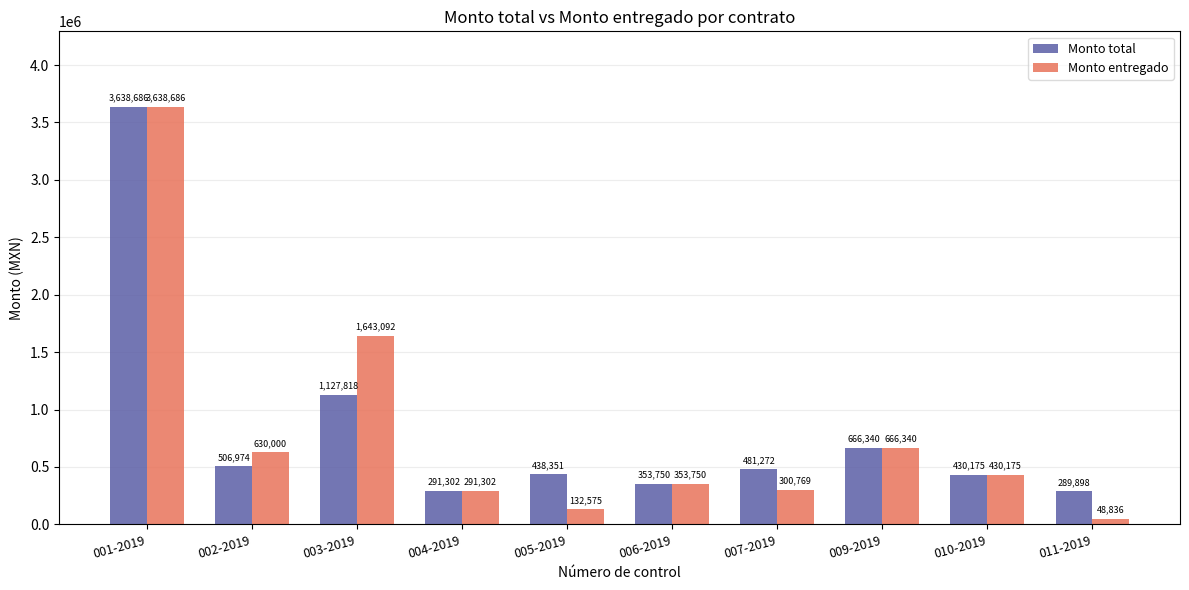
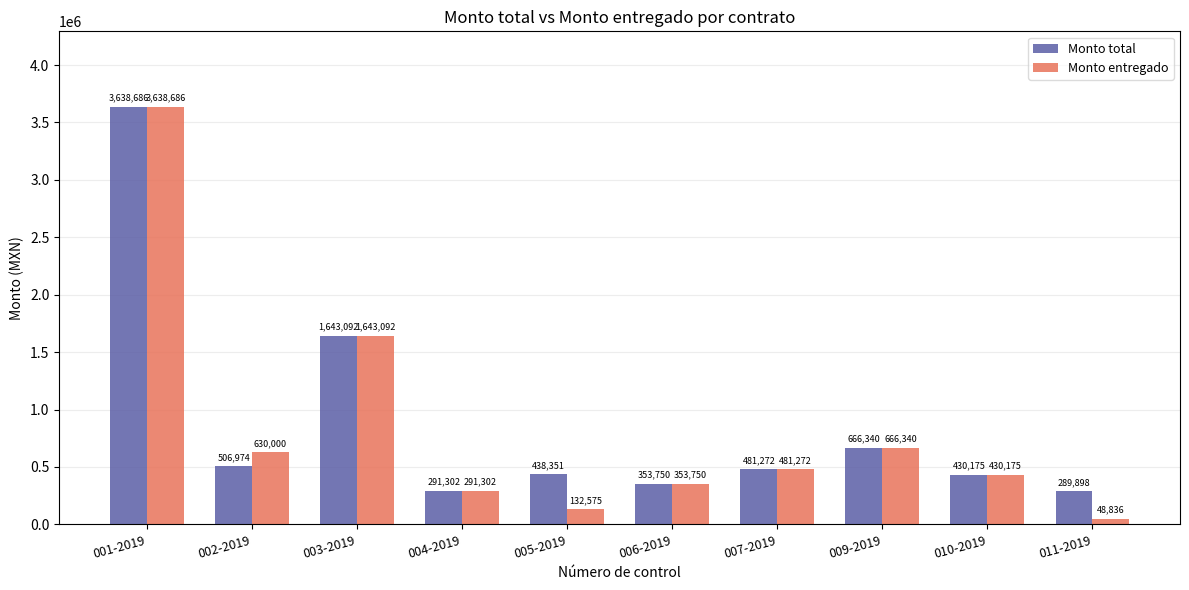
Monto total, 003-2019: 1,127,818 -> 1,643,092
Monto entregado, 007-2019: 300,769 -> 481,272
